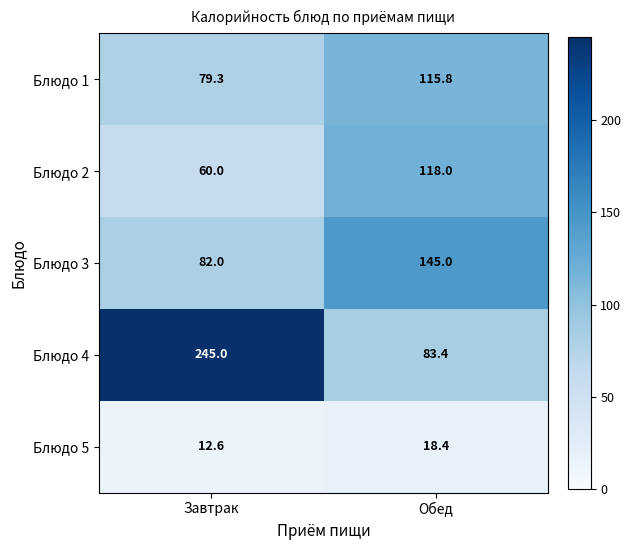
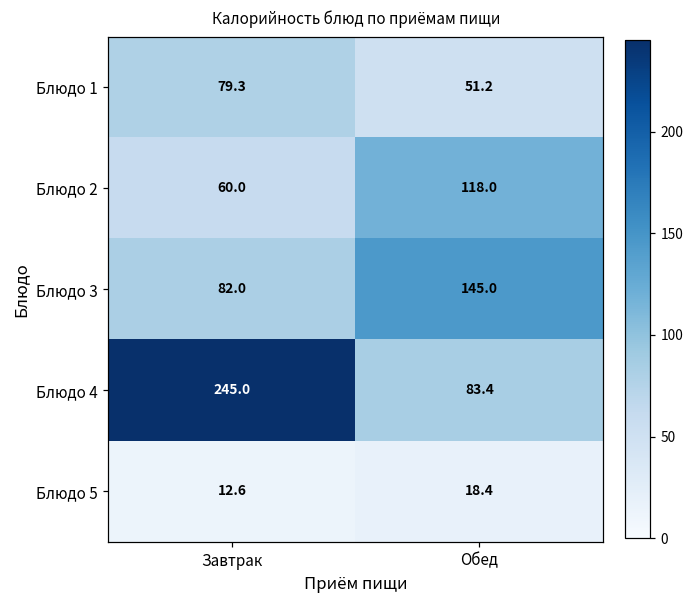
Блюдо 1, Обед: 115.8 -> 51.2
